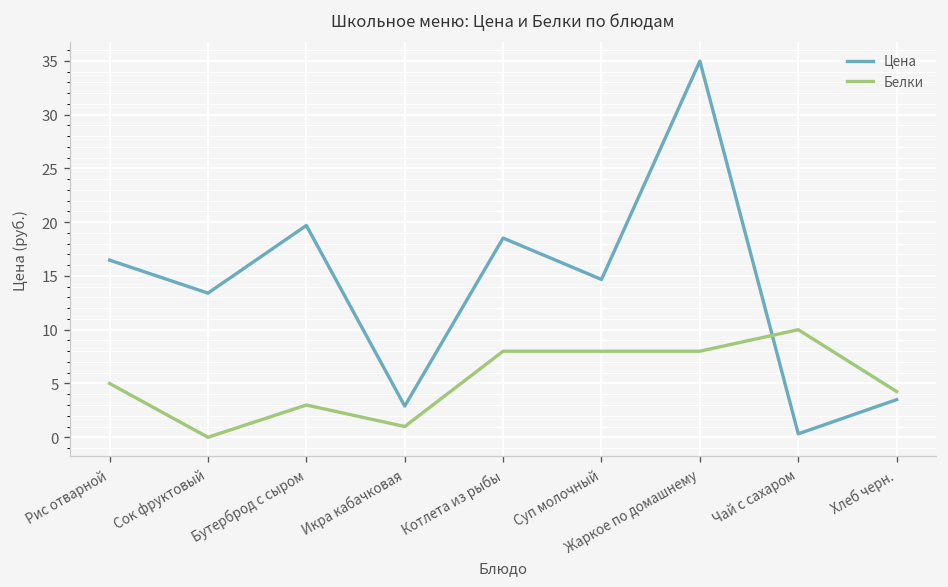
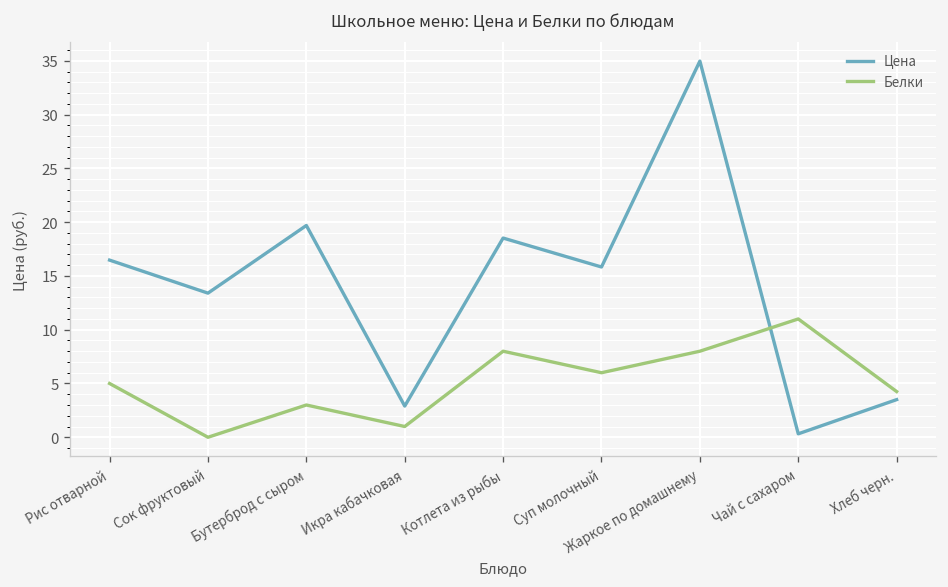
Цена, Суп молочный: 15 -> 16
Белки, Суп молочный: 8 -> 6
Белки, Чай с сахаром: 10 -> 11
